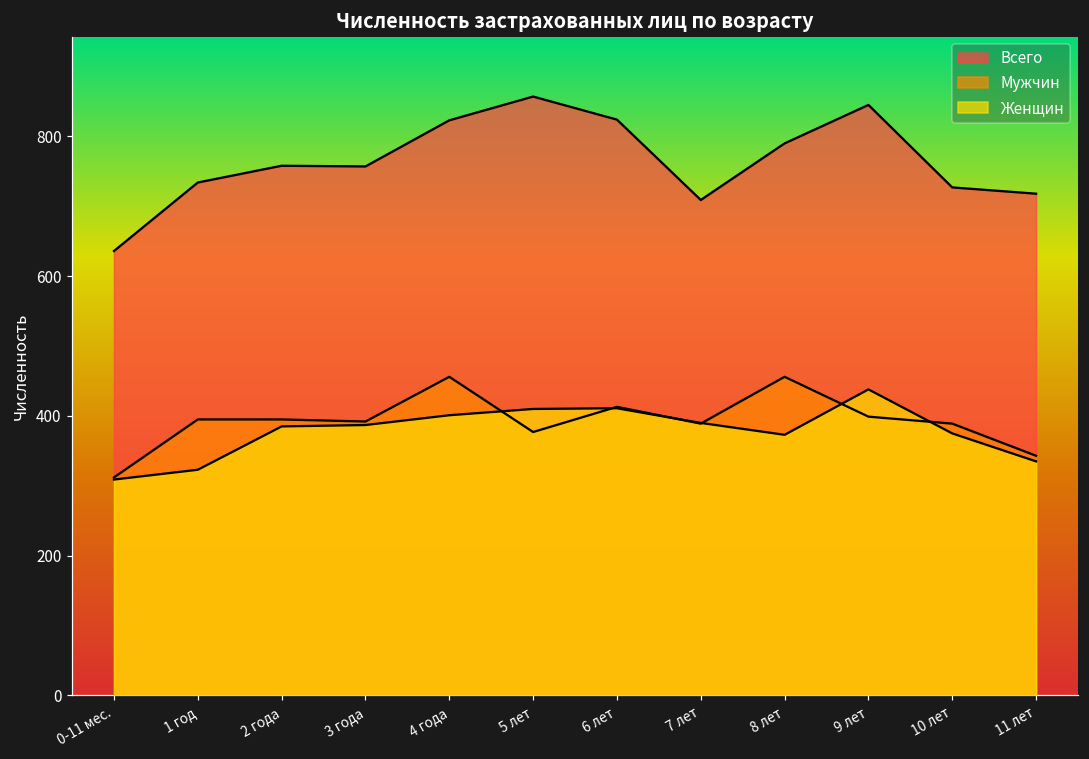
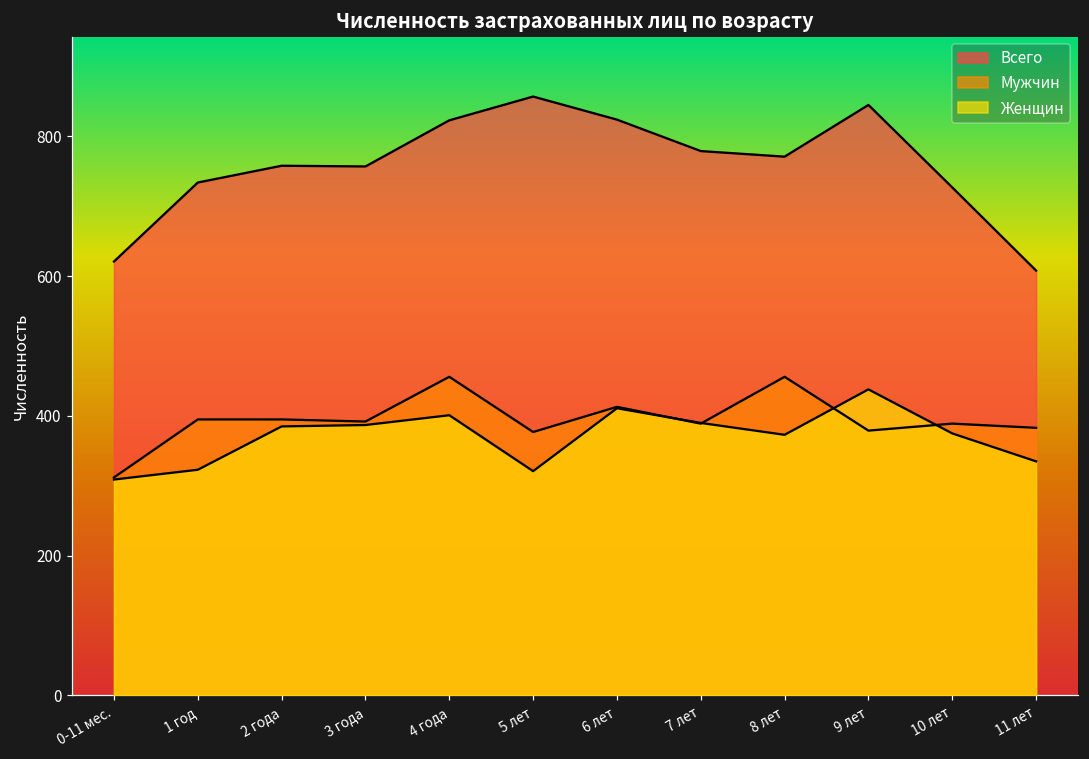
Всего, 0-11 мес.: 640 -> 620
Женщин, 5 лет: 410 -> 320
Всего, 7 лет: 710 -> 780
Всего, 8 лет: 790 -> 770
Мужчин, 9 лет: 400 -> 380
Всего, 11 лет: 720 -> 610
Мужчин, 11 лет: 340 -> 380
